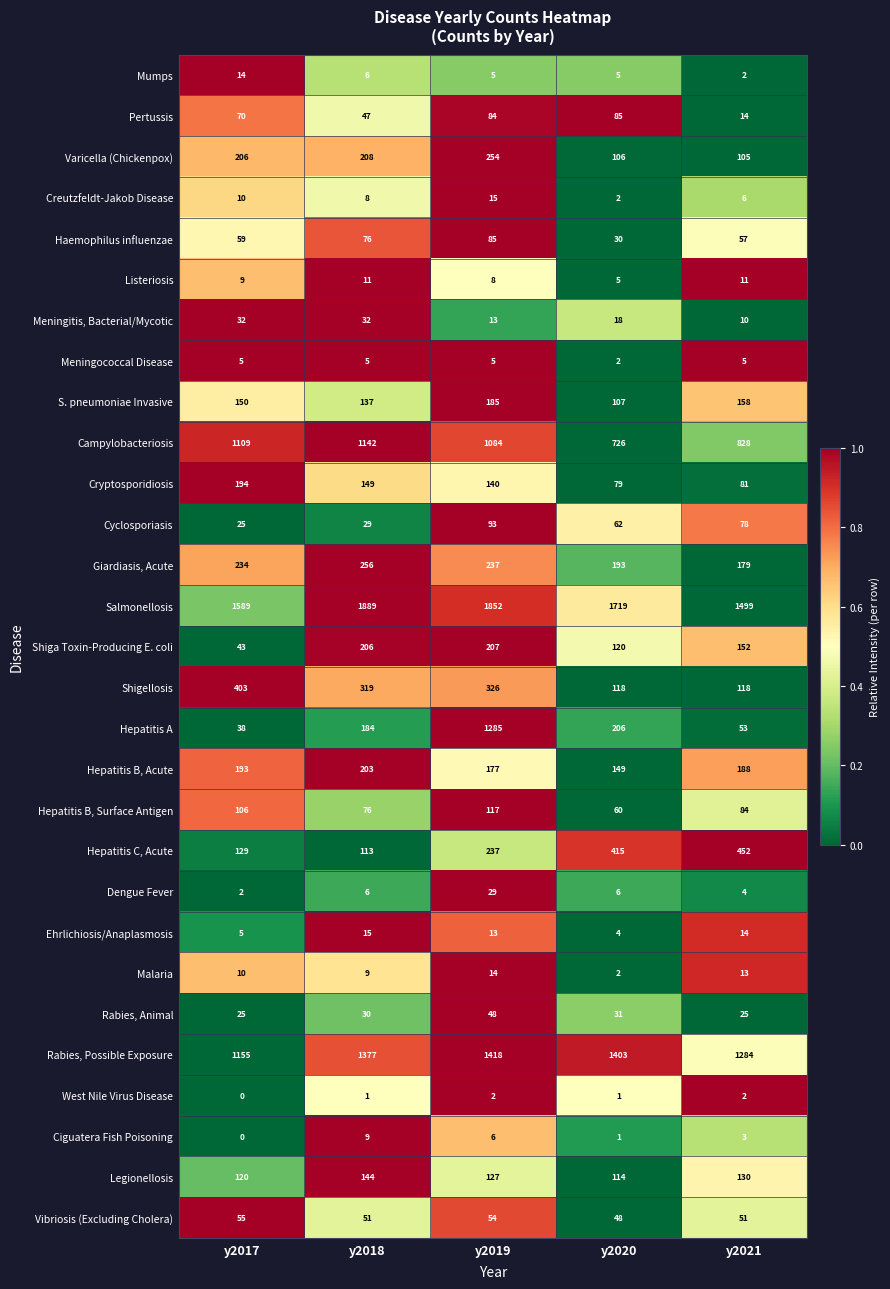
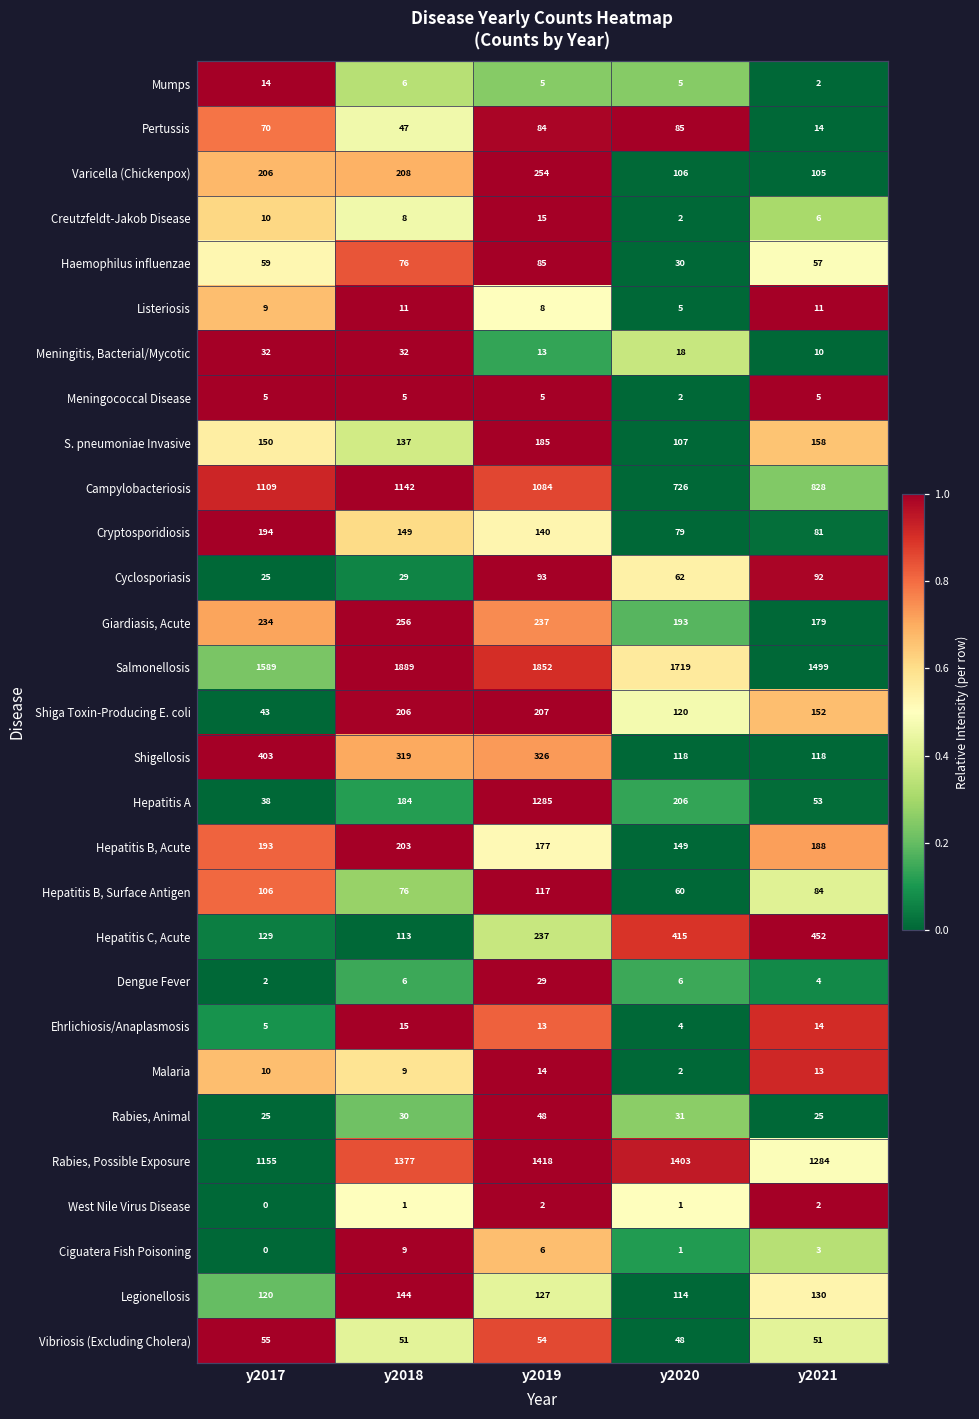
Cyclosporiasis, y2021: 78 -> 92
